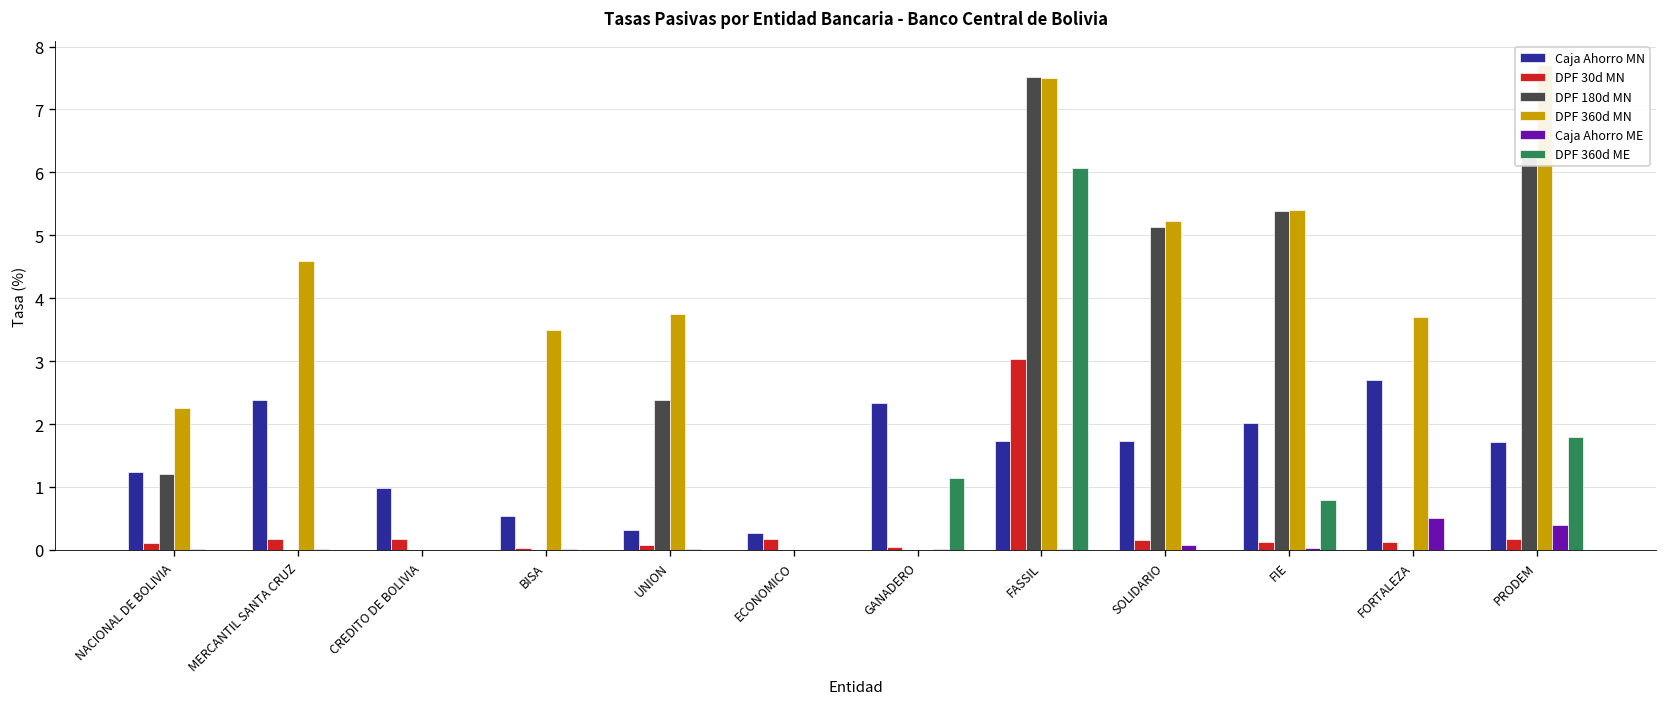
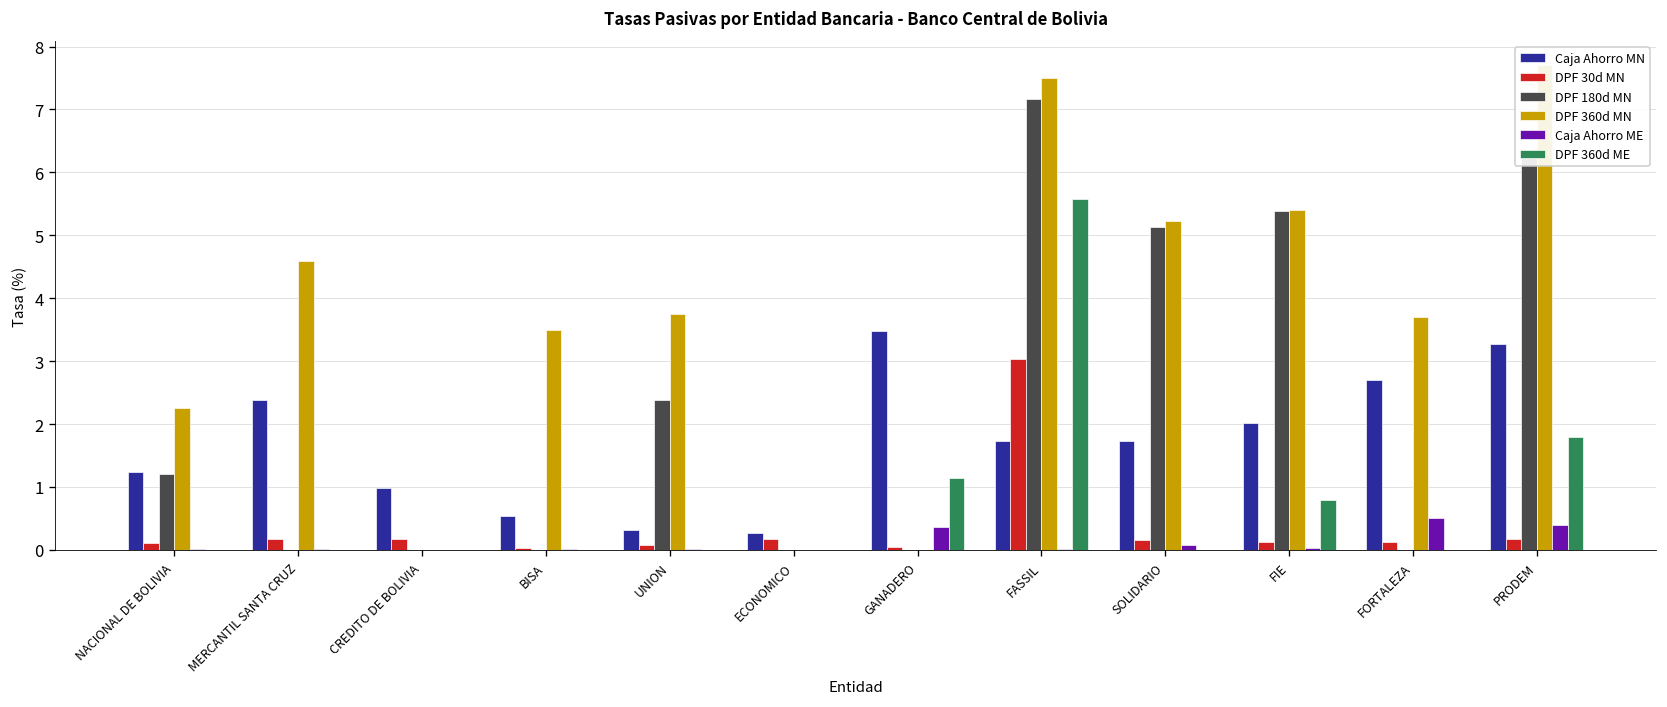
Caja Ahorro MN, GANADERO: 2.3 -> 3.5
Caja Ahorro ME, GANADERO: 0.0 -> 0.4
DPF 180d MN, FASSIL: 7.5 -> 7.2
DPF 360d ME, FASSIL: 6.1 -> 5.6
Caja Ahorro MN, PRODEM: 1.7 -> 3.3
